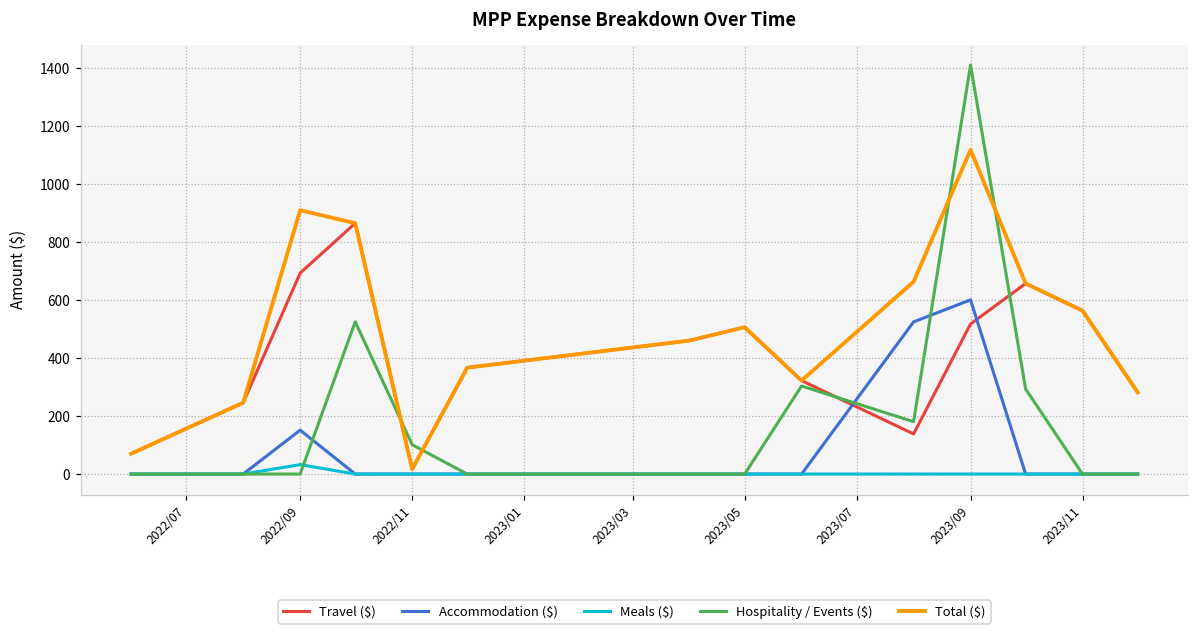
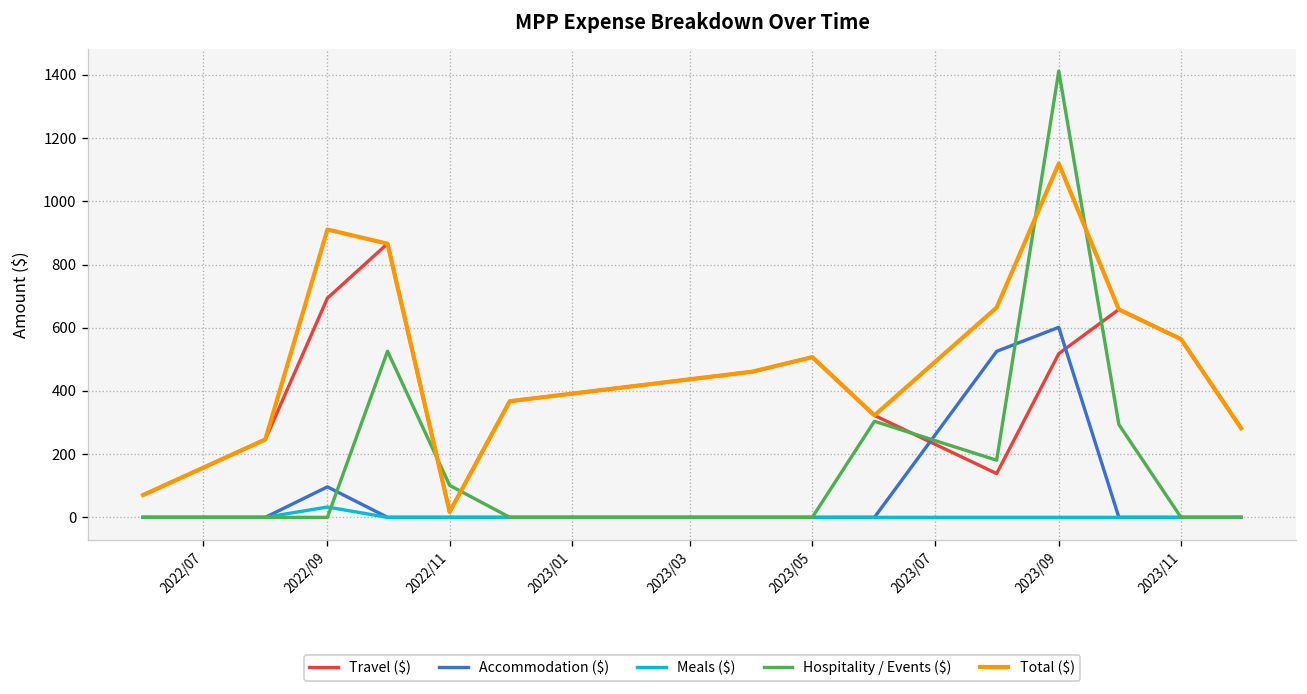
Accommodation ($), 2022/09: 150 -> 100
